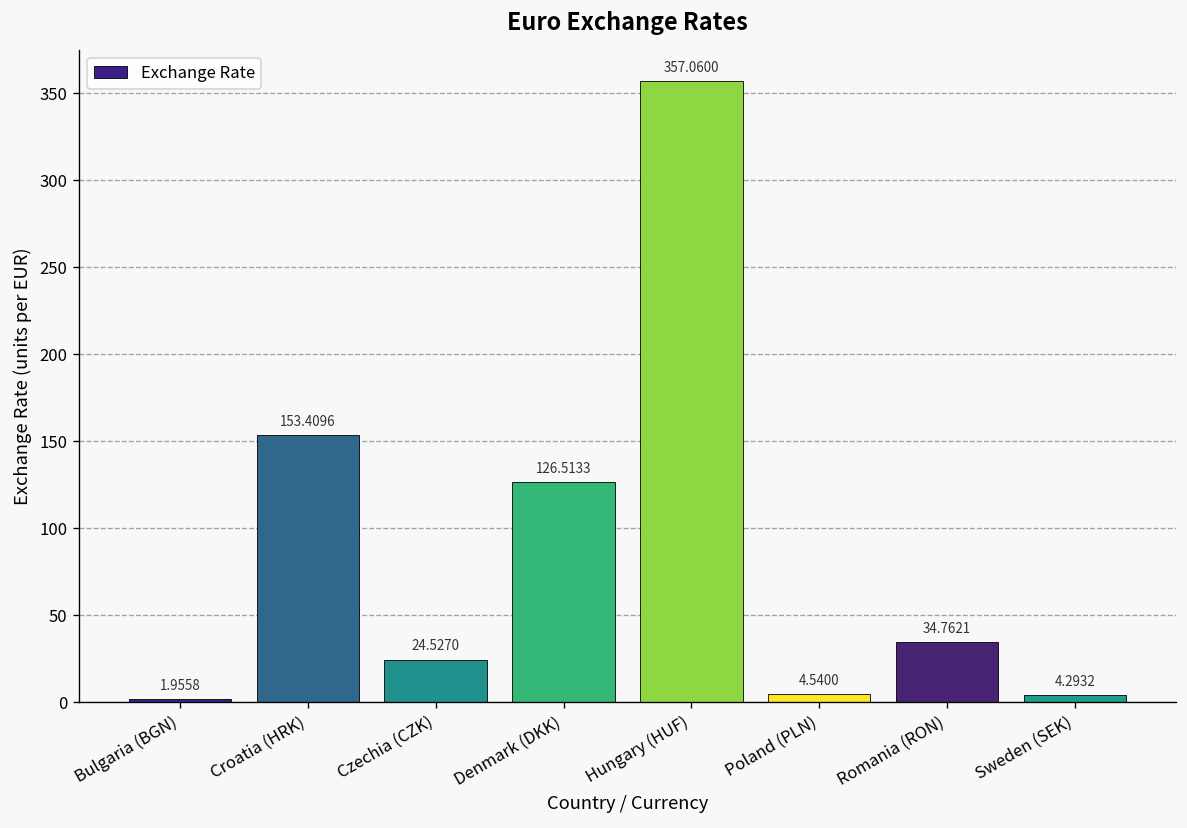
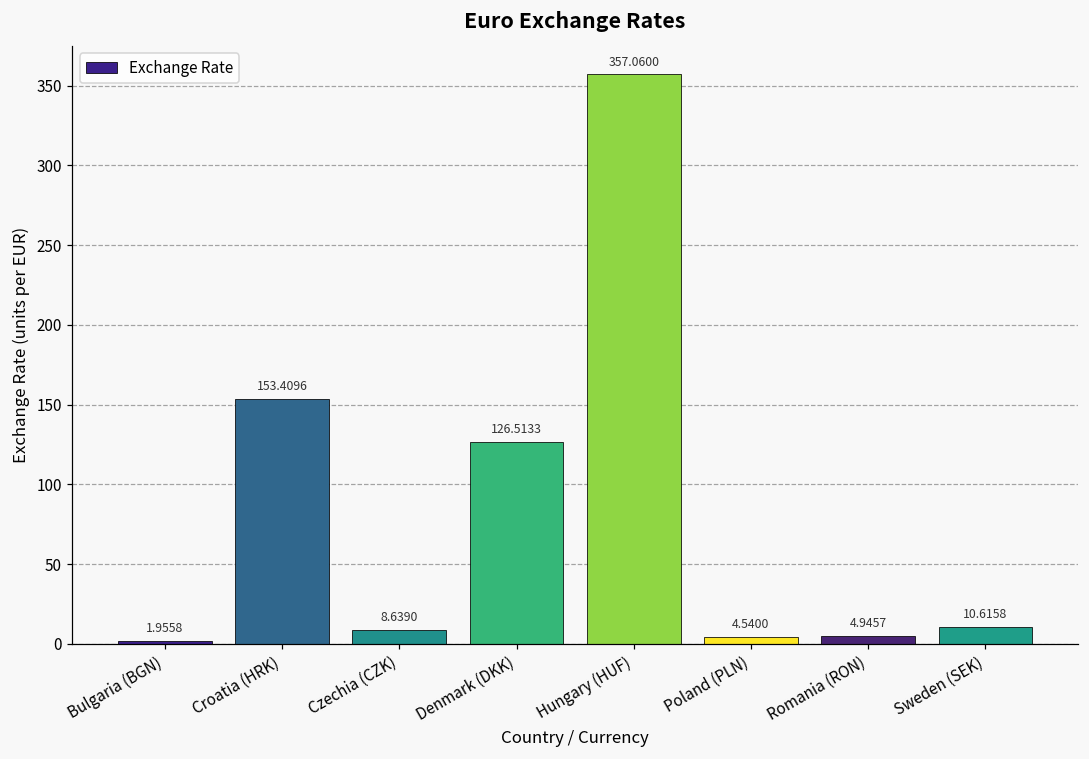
Czechia (CZK): 24.5270 -> 8.6390
Romania (RON): 34.7621 -> 4.9457
Sweden (SEK): 4.2932 -> 10.6158
